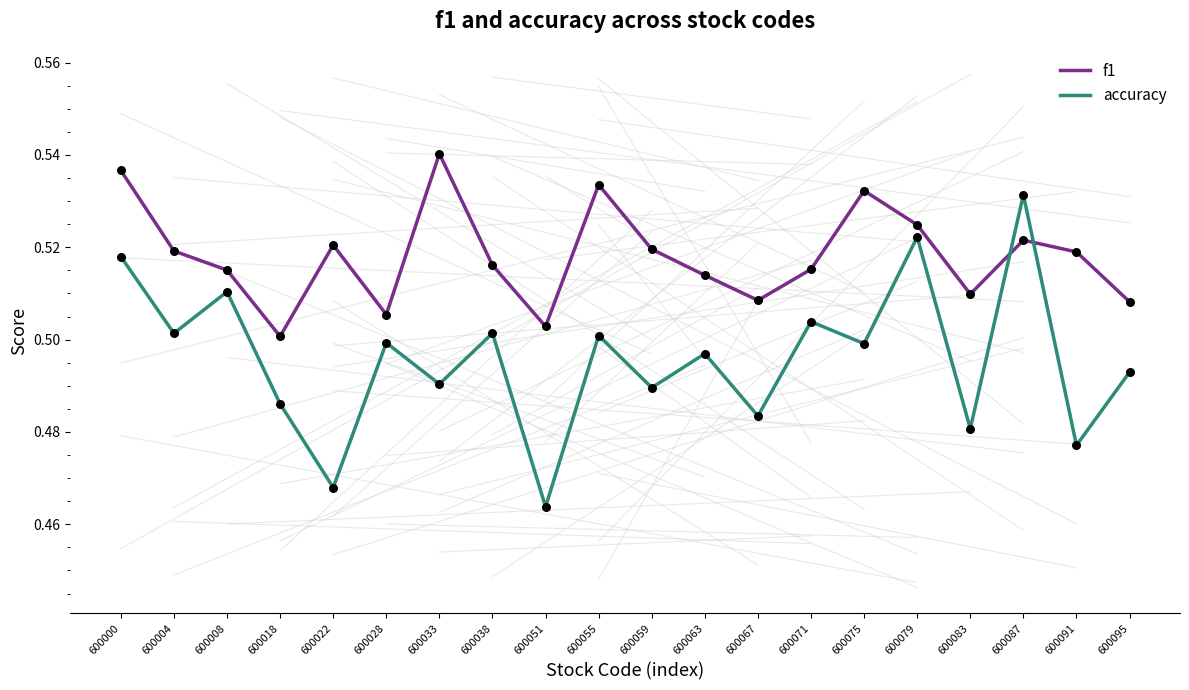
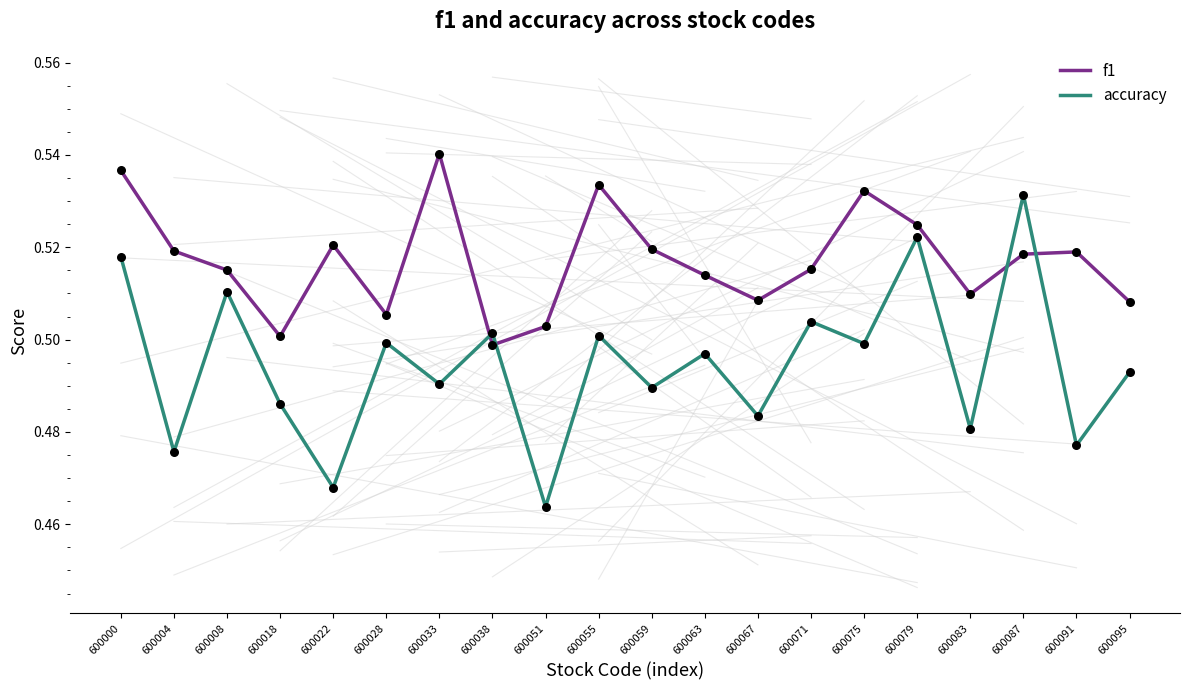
accuracy, 600004: 0.501 -> 0.476
f1, 600038: 0.516 -> 0.499
f1, 600087: 0.522 -> 0.519
